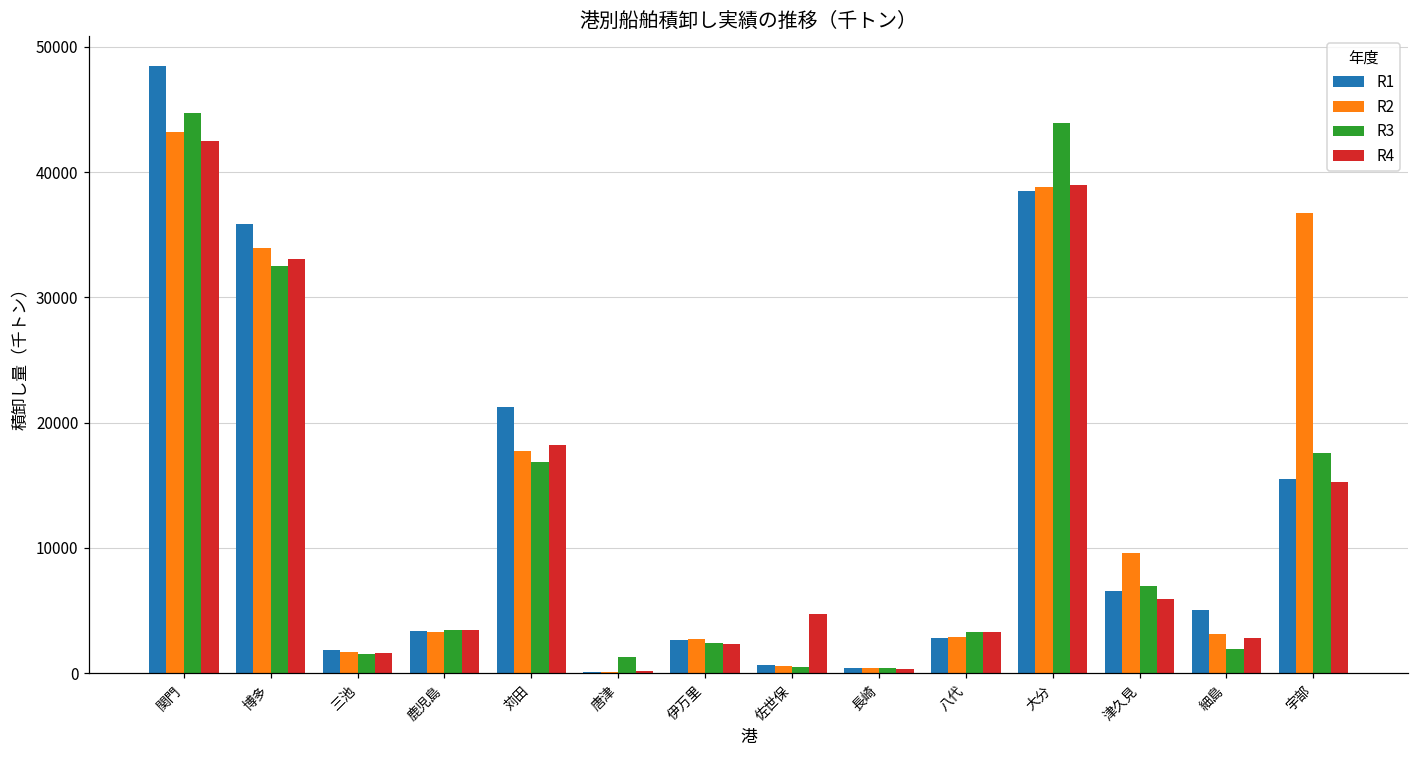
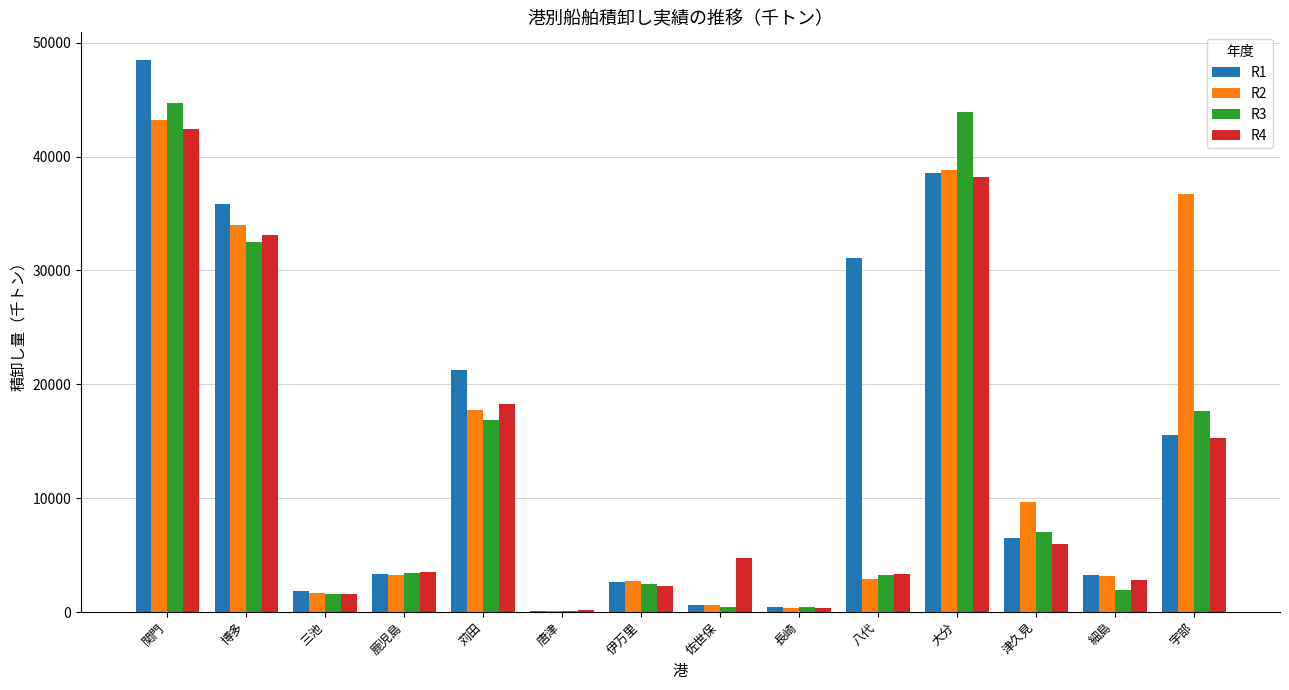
R3, 唐津: 1300 -> 100
R1, 八代: 2800 -> 31100
R4, 大分: 39000 -> 38200
R1, 細島: 5000 -> 3200
